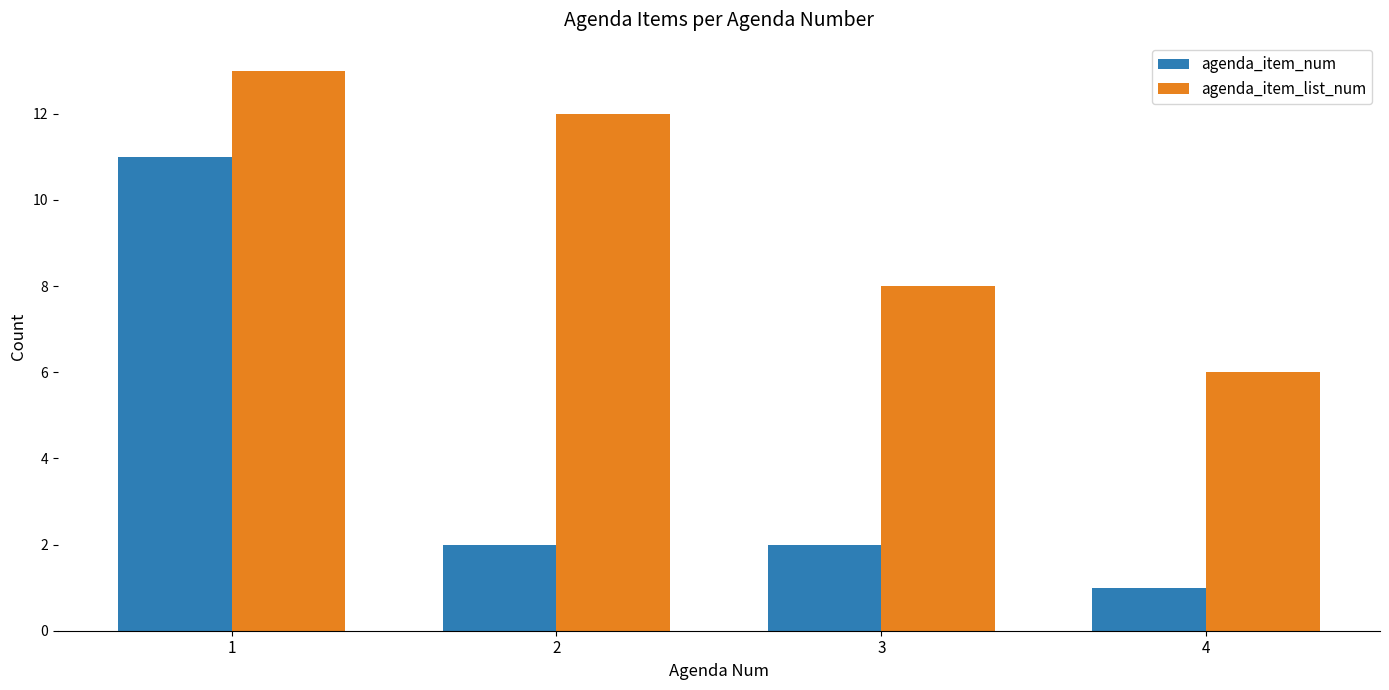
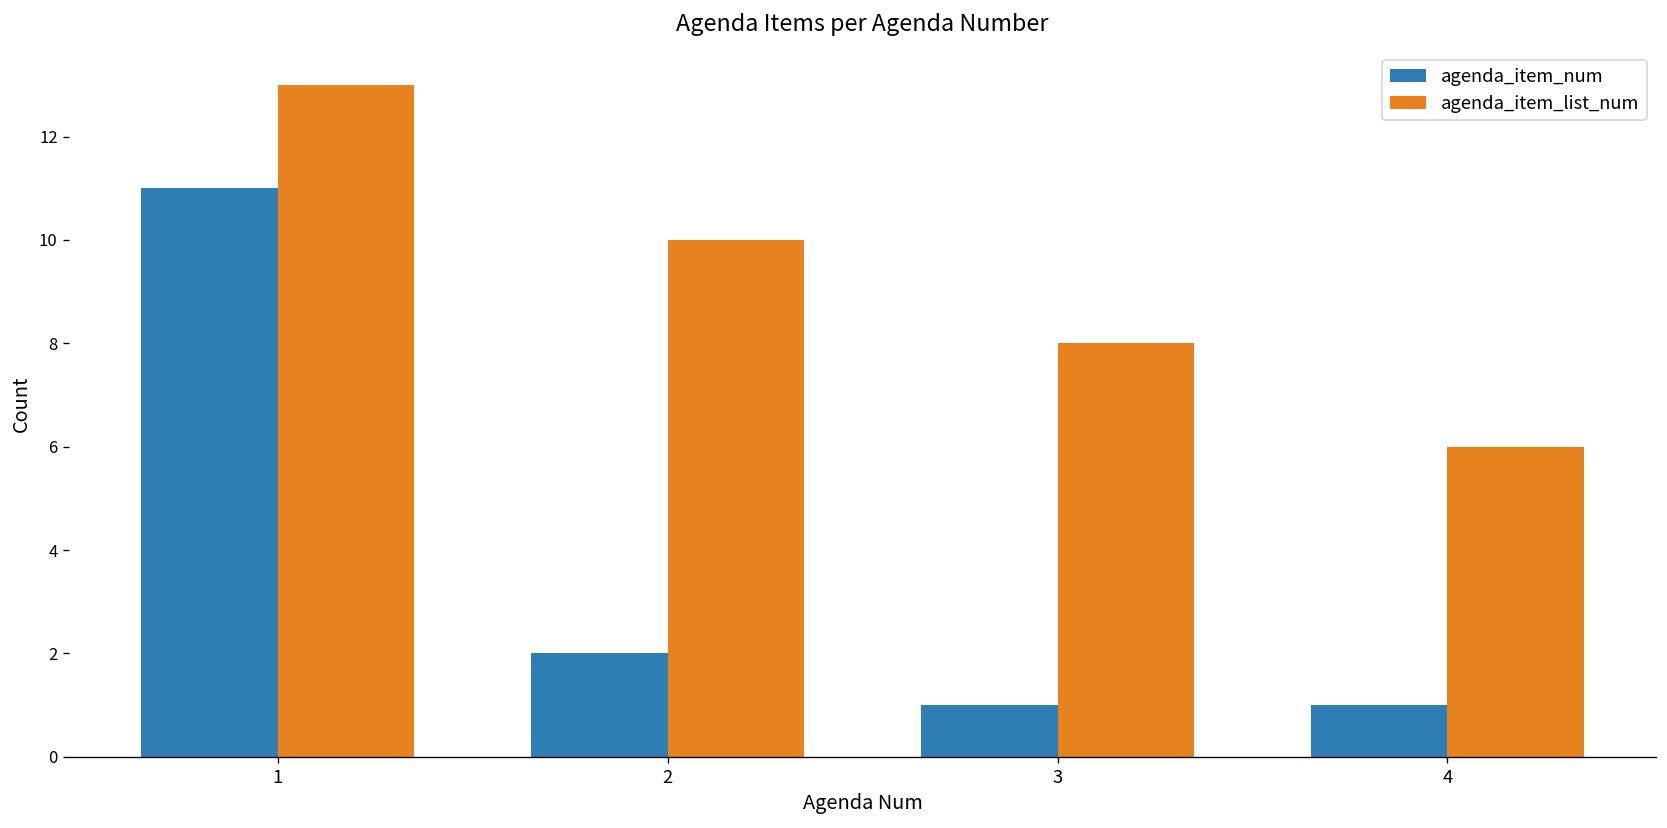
agenda_item_list_num, 2: 12 -> 10
agenda_item_num, 3: 2 -> 1
